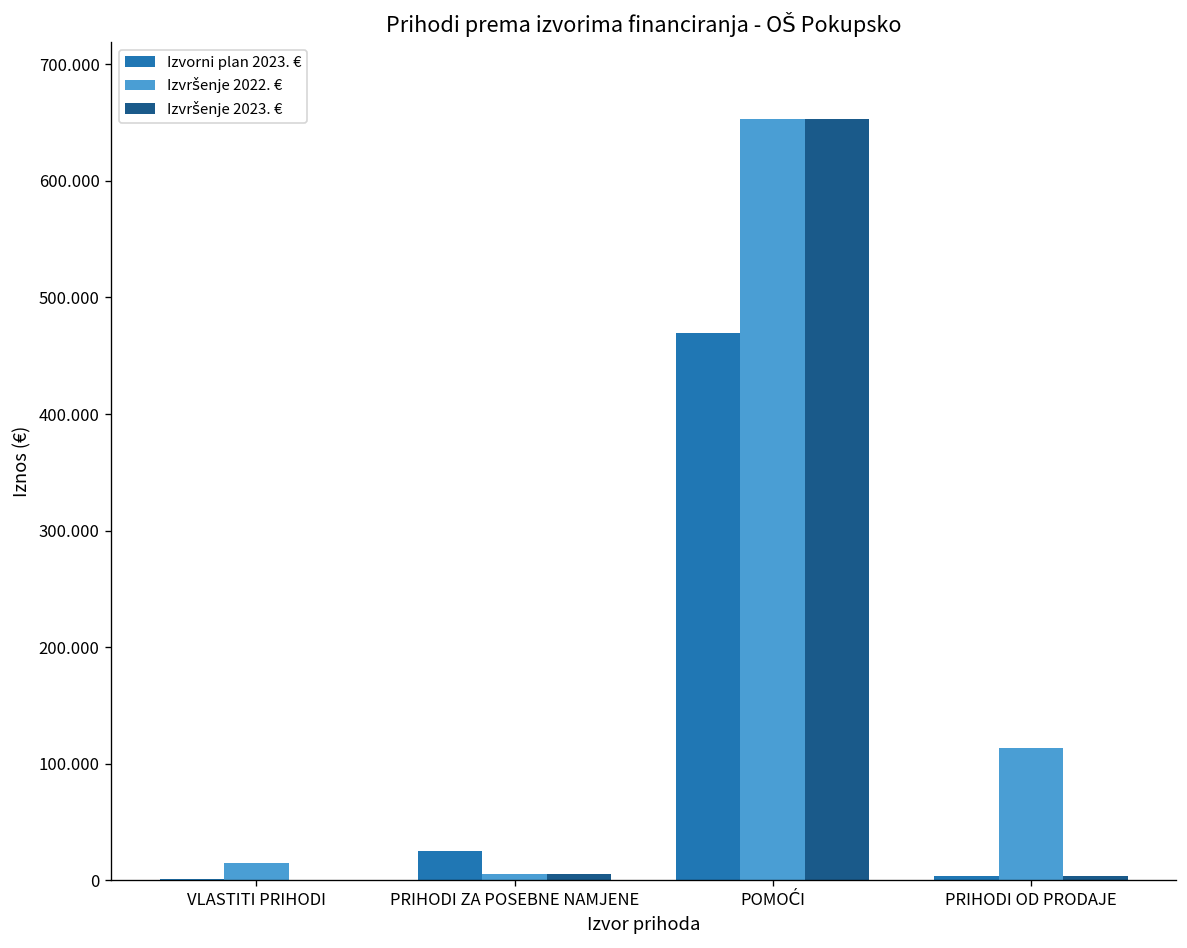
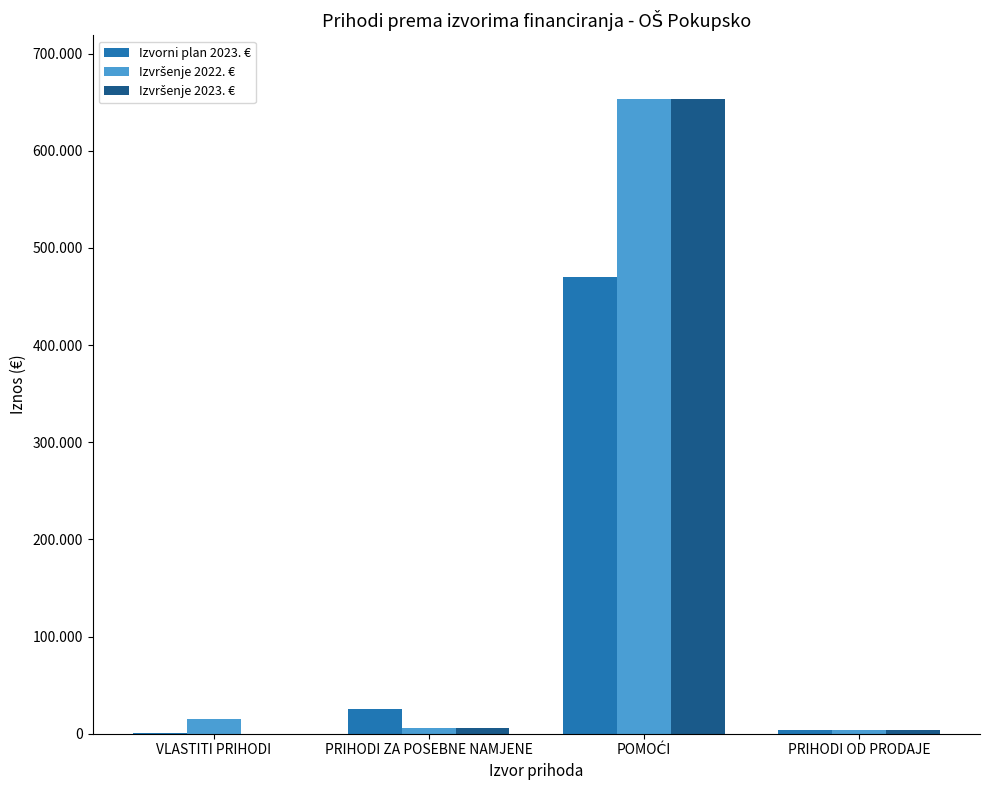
Izvršenje 2022. €, PRIHODI OD PRODAJE: 110 -> 0
